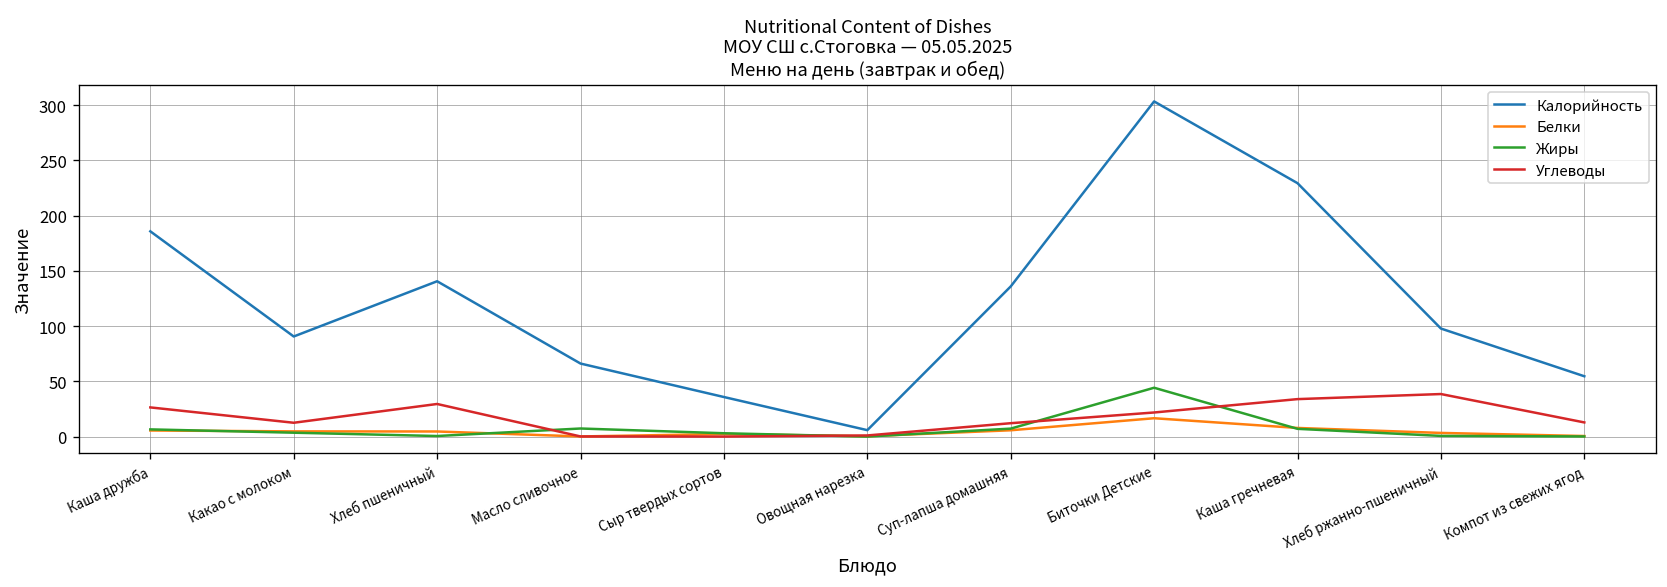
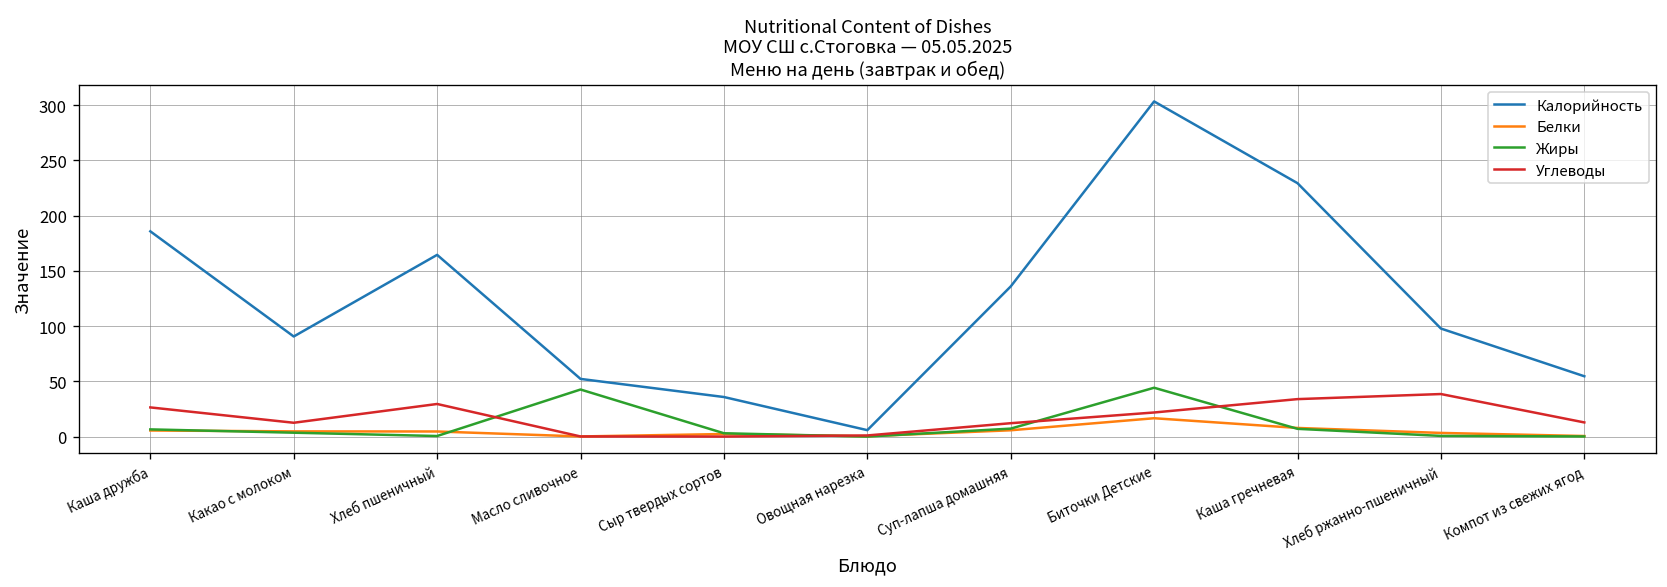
Калорийность, Хлеб пшеничный: 140 -> 160
Калорийность, Масло сливочное: 70 -> 50
Жиры, Масло сливочное: 10 -> 40
